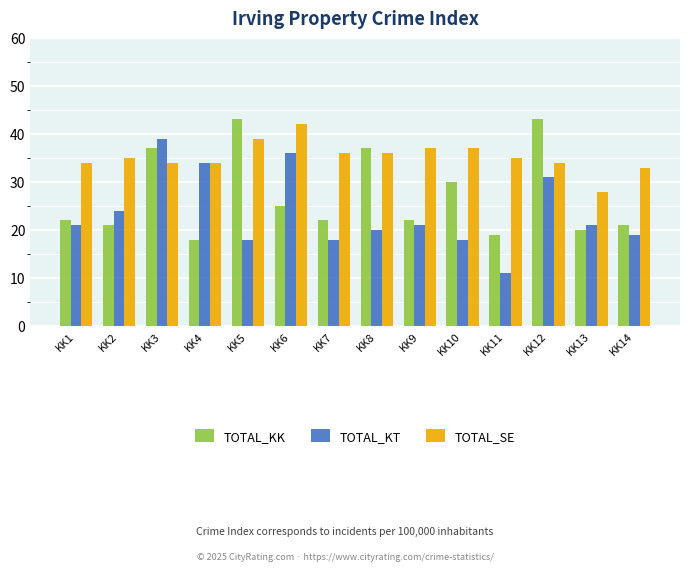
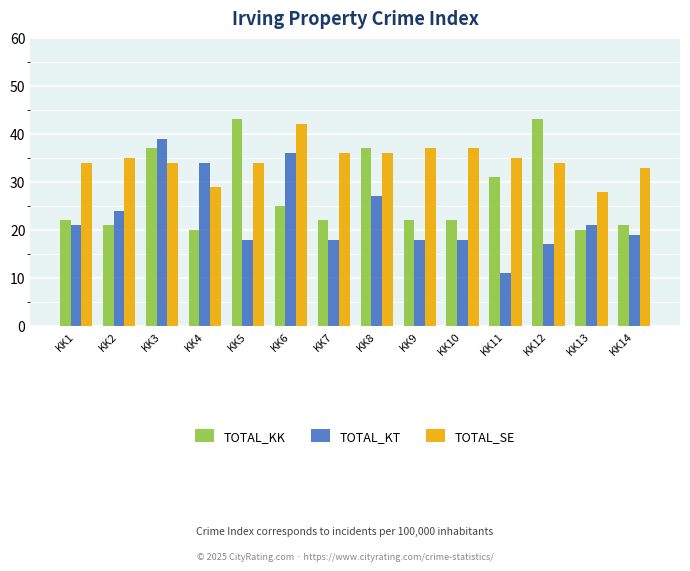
TOTAL_KK, KK4: 18 -> 20
TOTAL_SE, KK4: 34 -> 29
TOTAL_SE, KK5: 39 -> 34
TOTAL_KT, KK8: 20 -> 27
TOTAL_KT, KK9: 21 -> 18
TOTAL_KK, KK10: 30 -> 22
TOTAL_KK, KK11: 19 -> 31
TOTAL_KT, KK12: 31 -> 17
